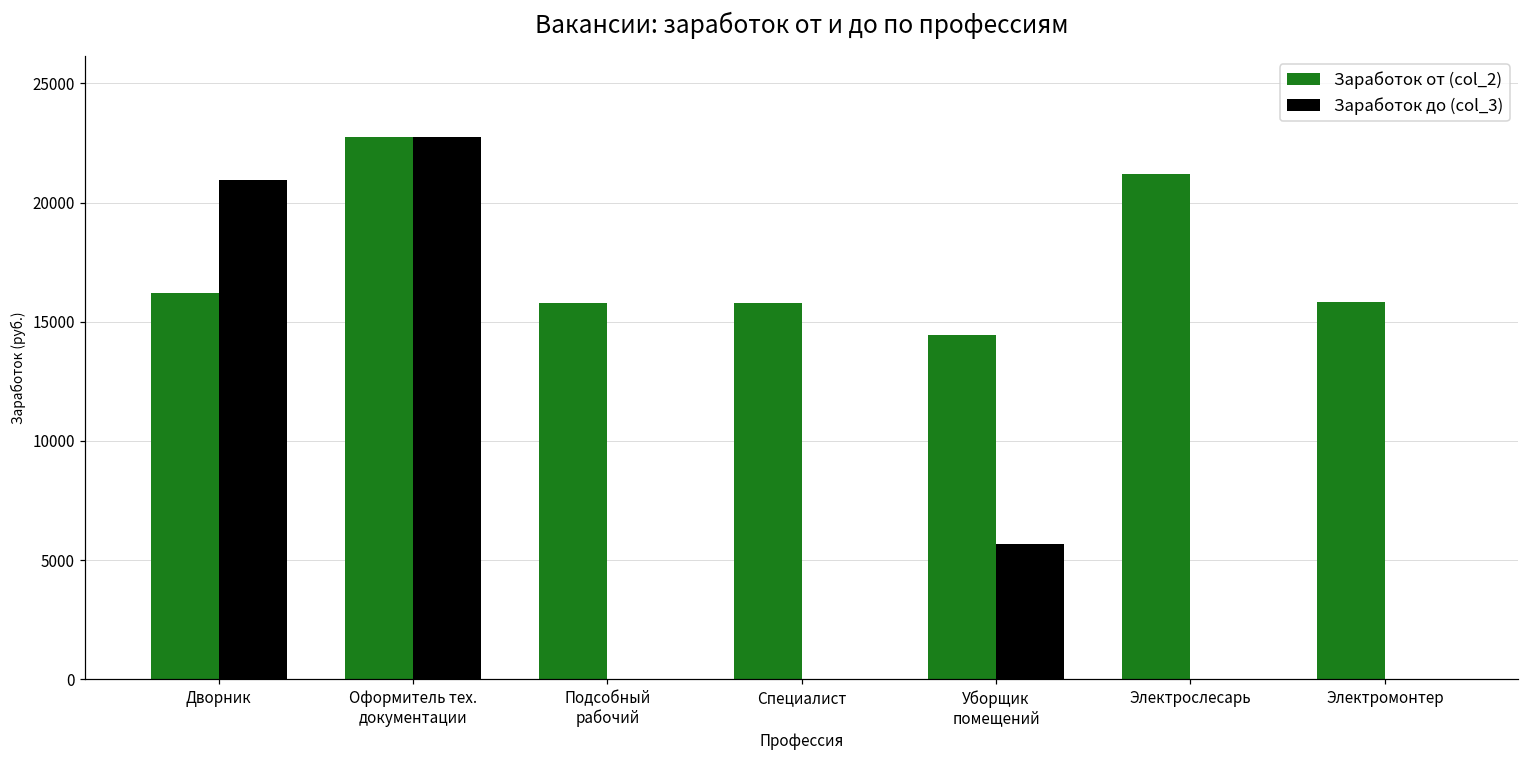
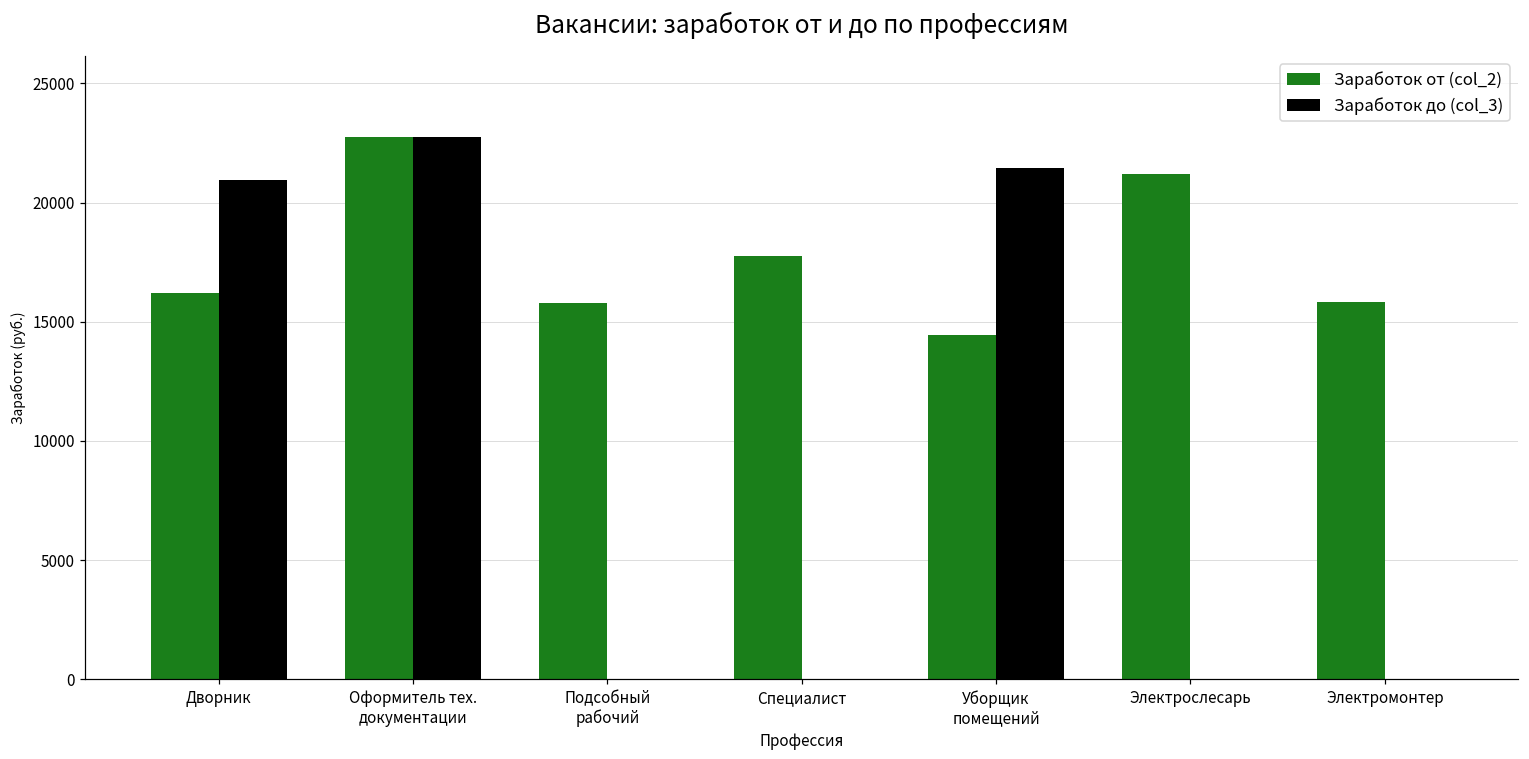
Заработок от (col_2), Специалист: 15800 -> 17700
Заработок до (col_3), Уборщик помещений: 5700 -> 21400
